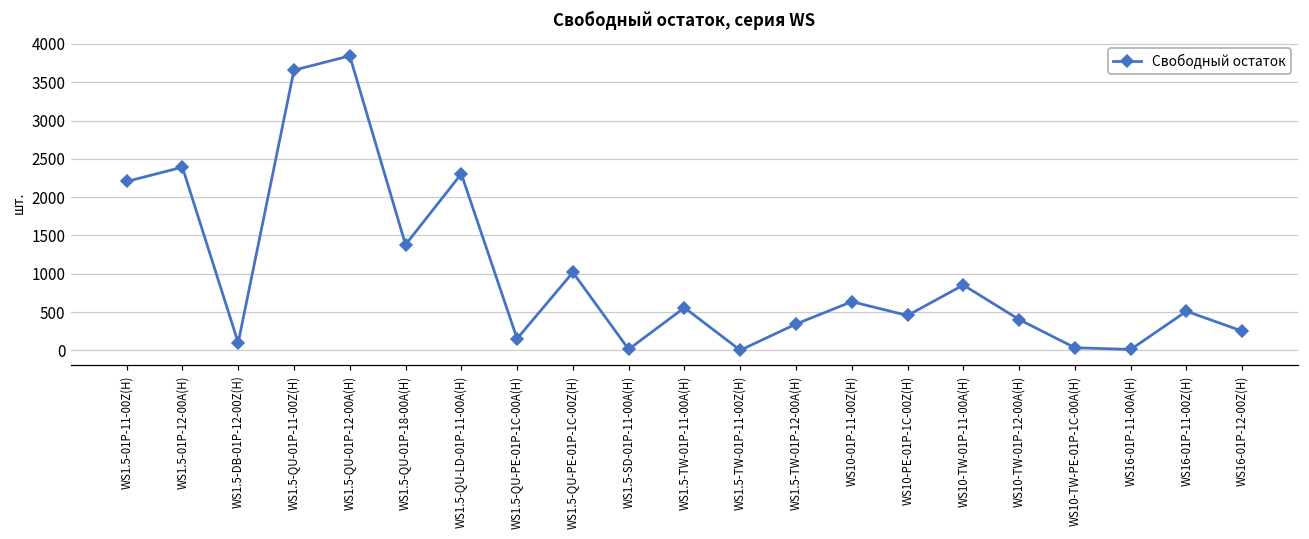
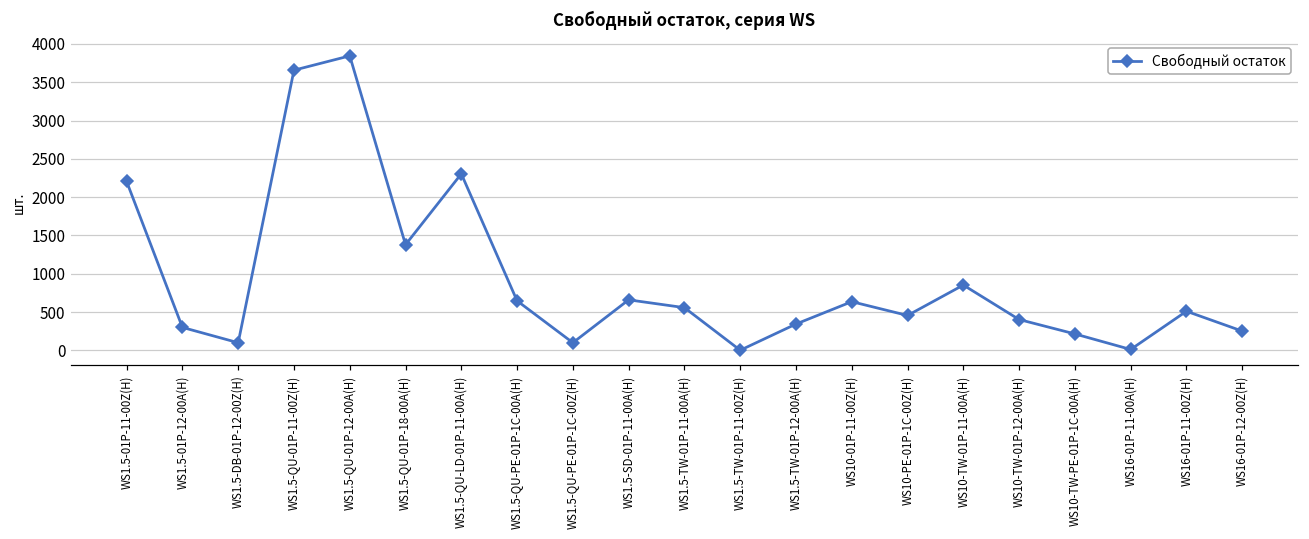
WS1.5-01P-12-00A(H): 2400 -> 300
WS1.5-QU-PE-01P-1C-00A(H): 200 -> 600
WS1.5-QU-PE-01P-1C-00Z(H): 1000 -> 100
WS1.5-SD-01P-11-00A(H): 0 -> 700
WS10-TW-PE-01P-1C-00A(H): 0 -> 200
